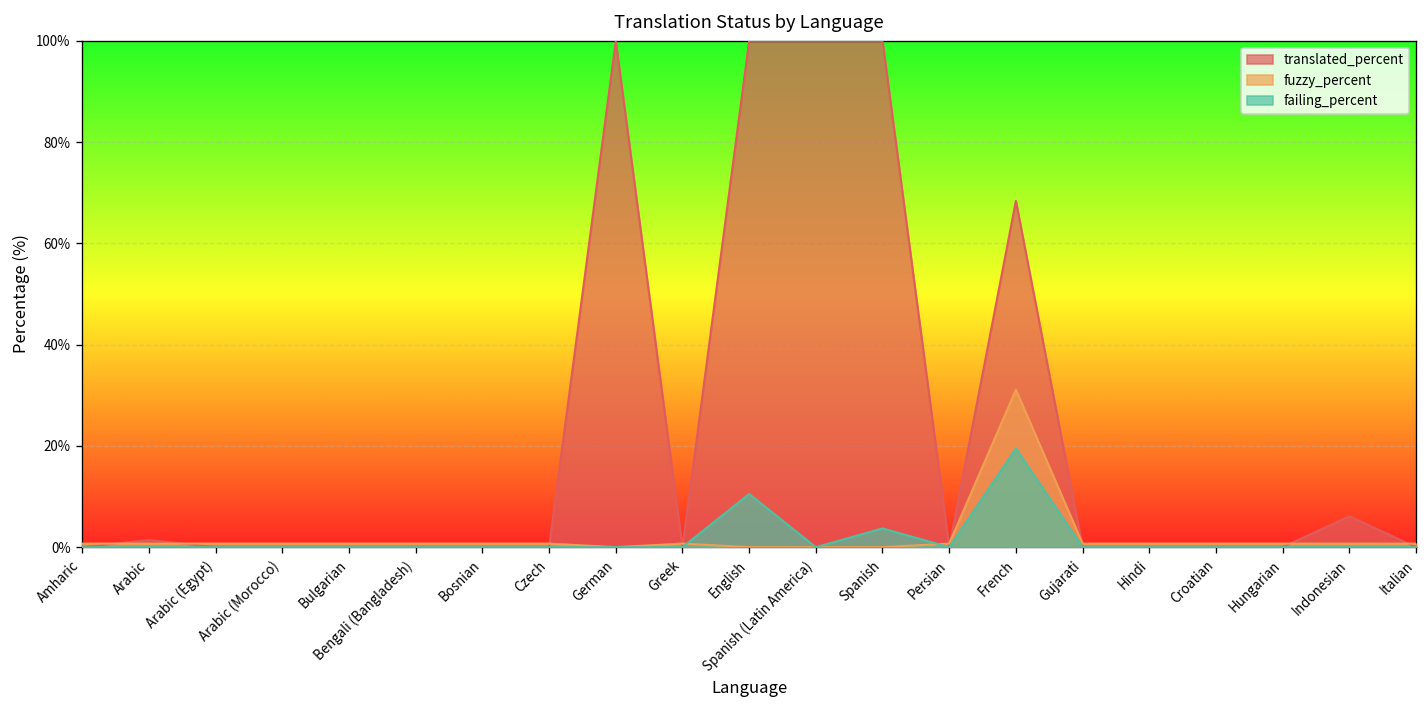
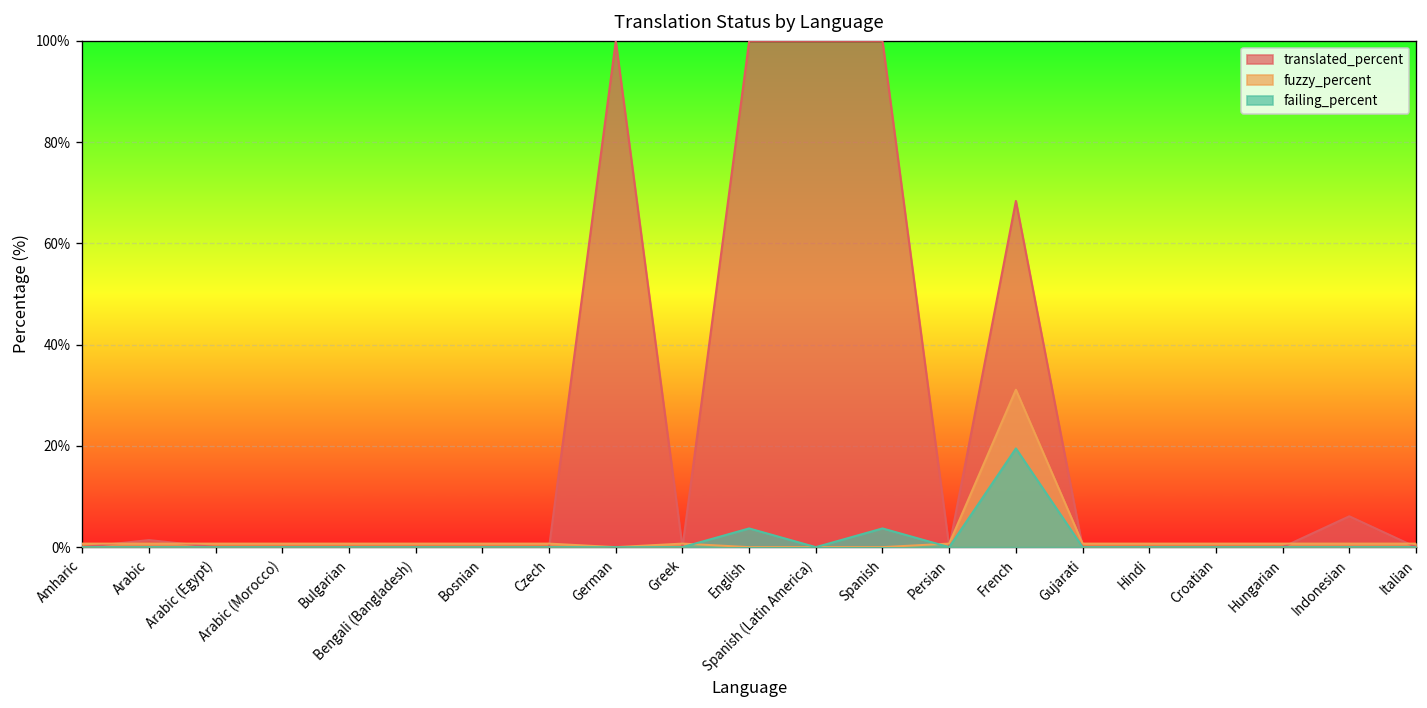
failing_percent, English: 11% -> 4%
